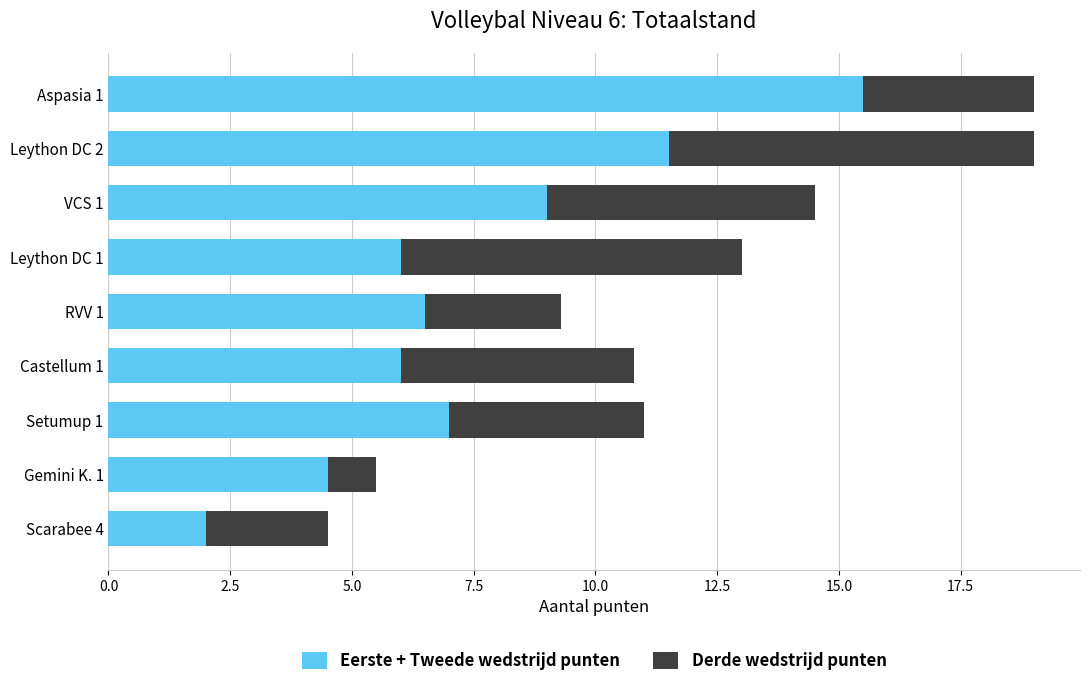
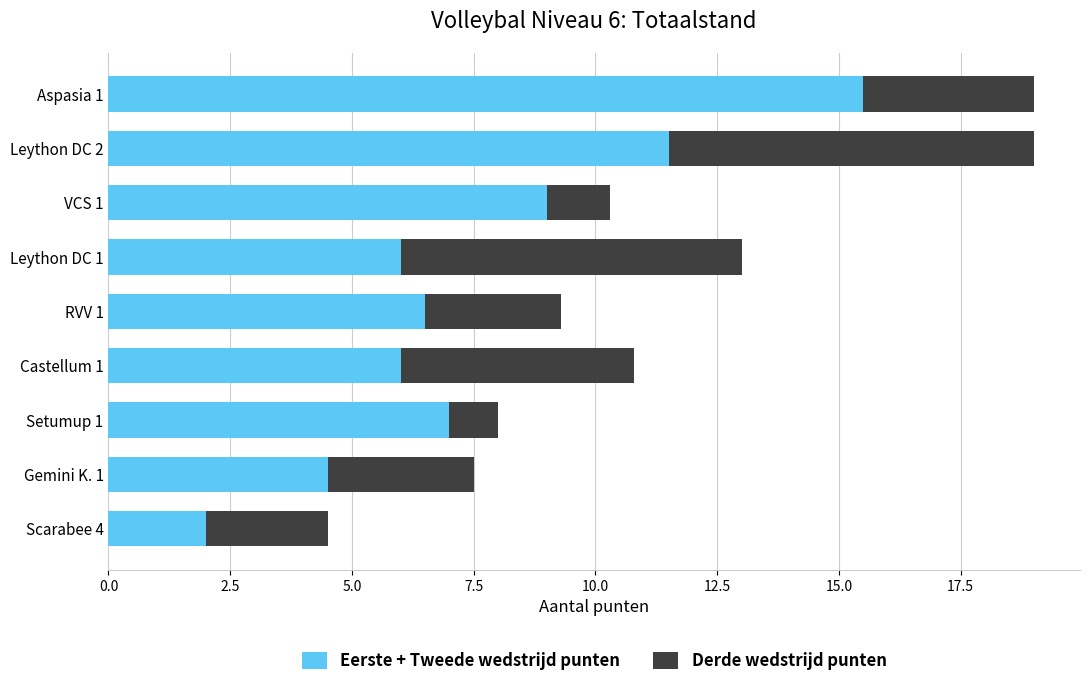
Derde wedstrijd punten, VCS 1: 5.5 -> 1.3
Derde wedstrijd punten, Setumup 1: 4 -> 1
Derde wedstrijd punten, Gemini K. 1: 1 -> 3
